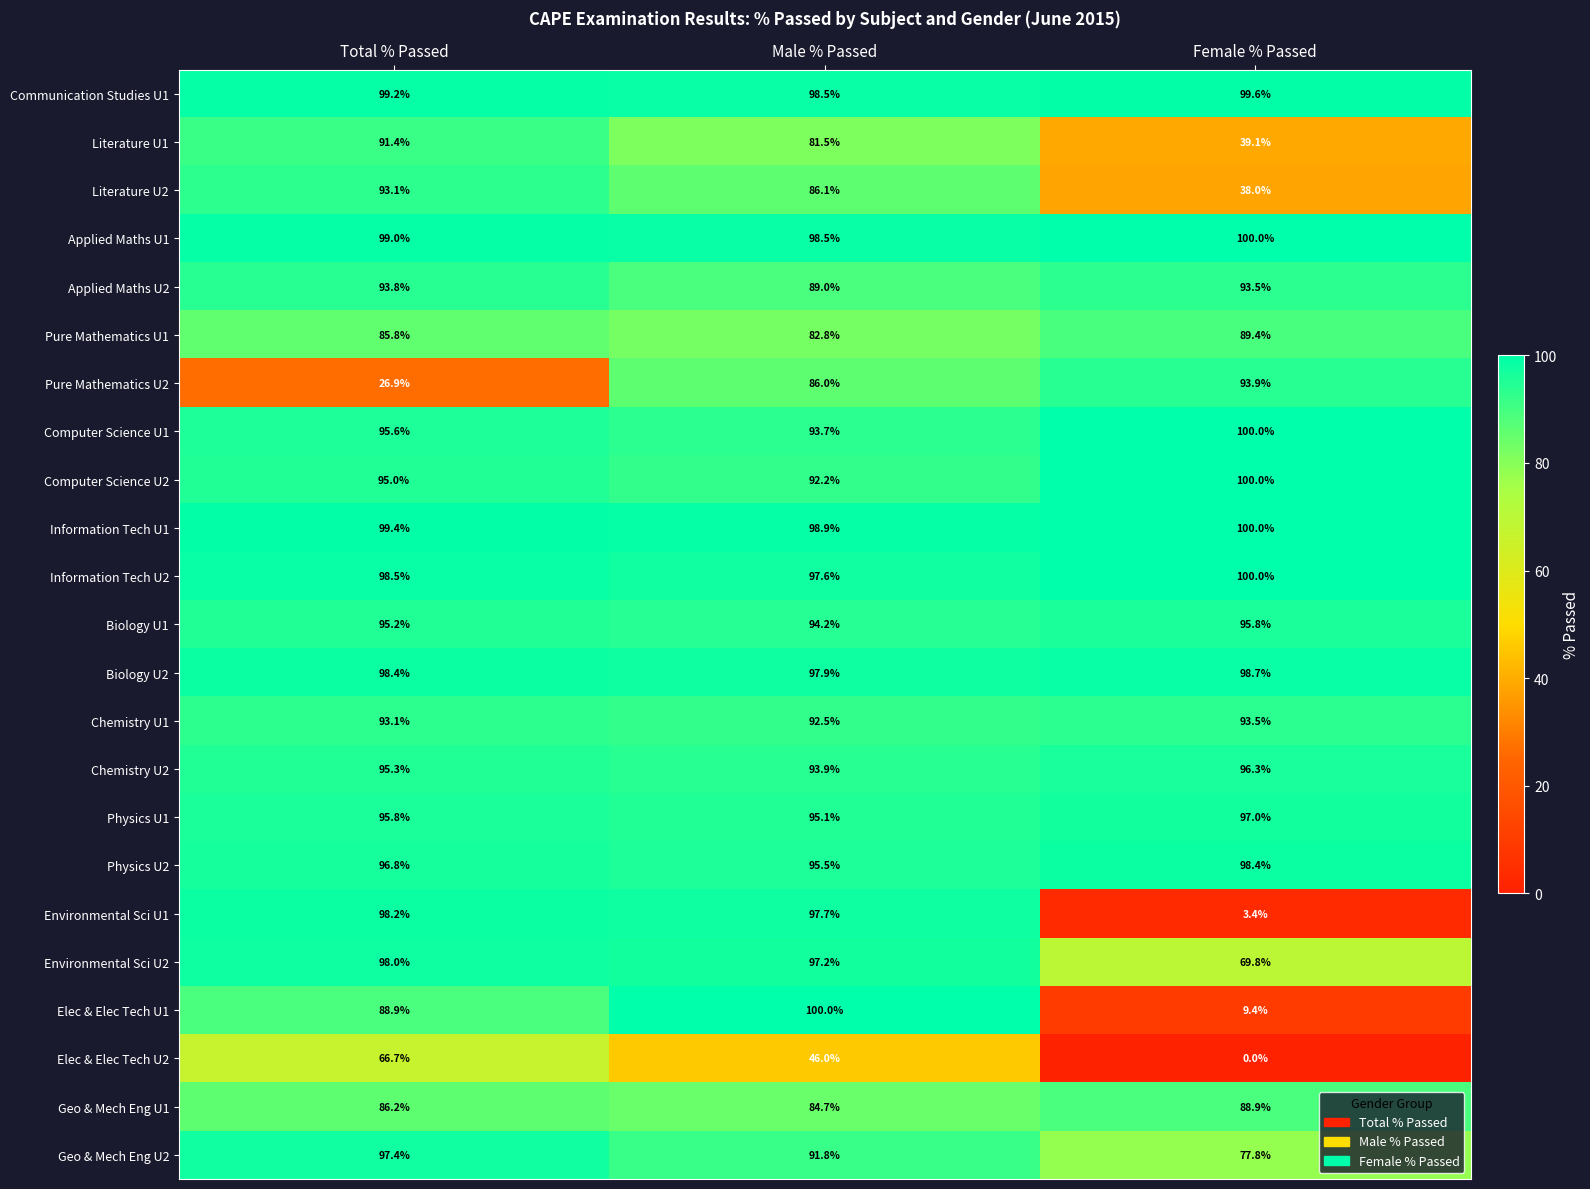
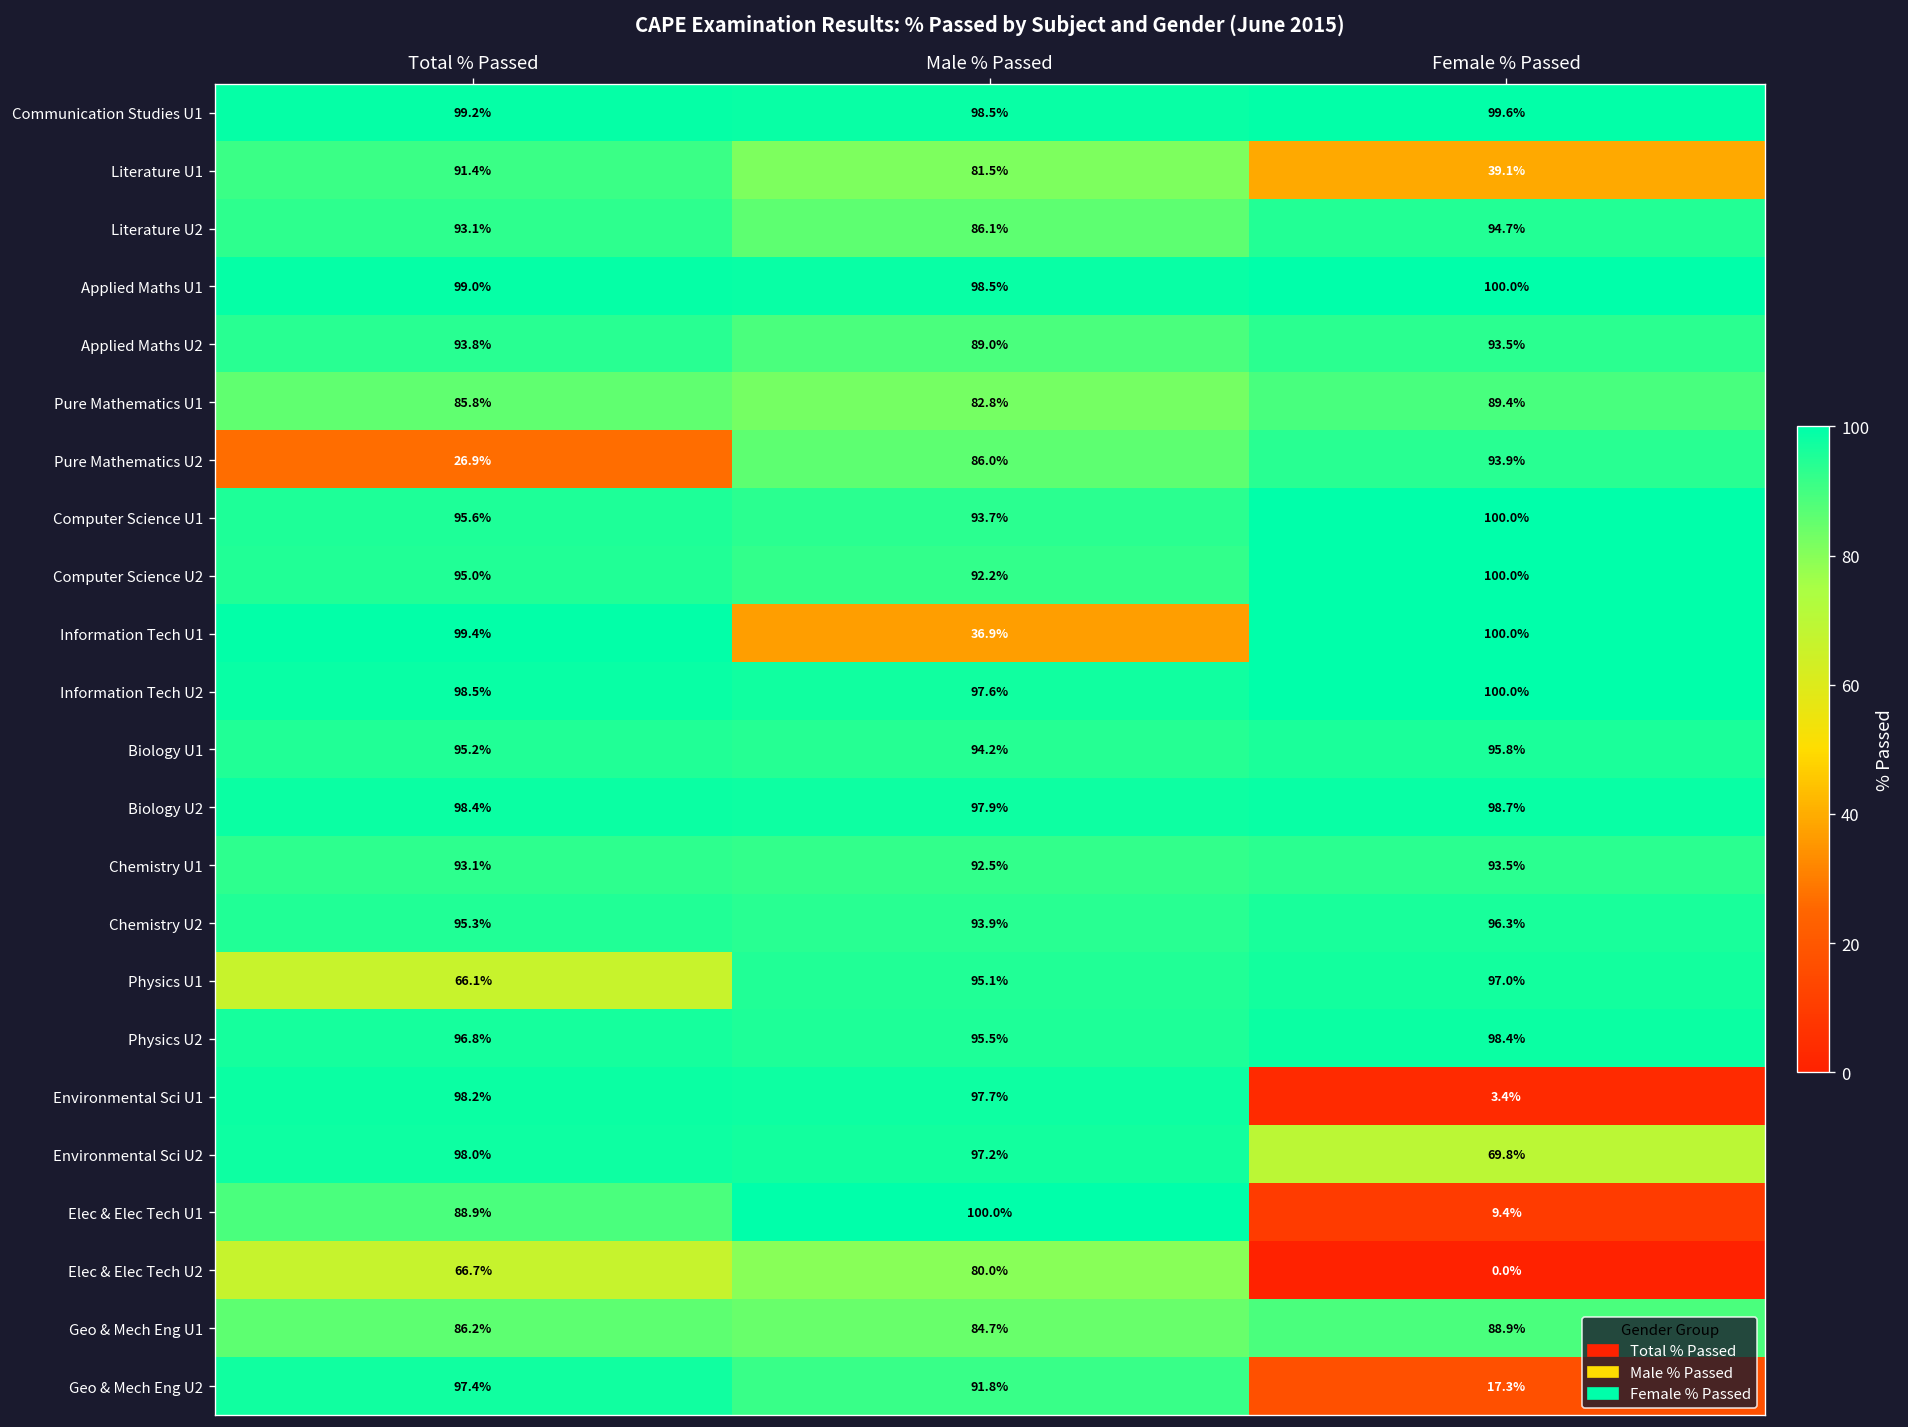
Literature U2, Female % Passed: 38.0% -> 94.7%
Information Tech U1, Male % Passed: 98.9% -> 36.9%
Physics U1, Total % Passed: 95.8% -> 66.1%
Elec & Elec Tech U2, Male % Passed: 46.0% -> 80.0%
Geo & Mech Eng U2, Female % Passed: 77.8% -> 17.3%
